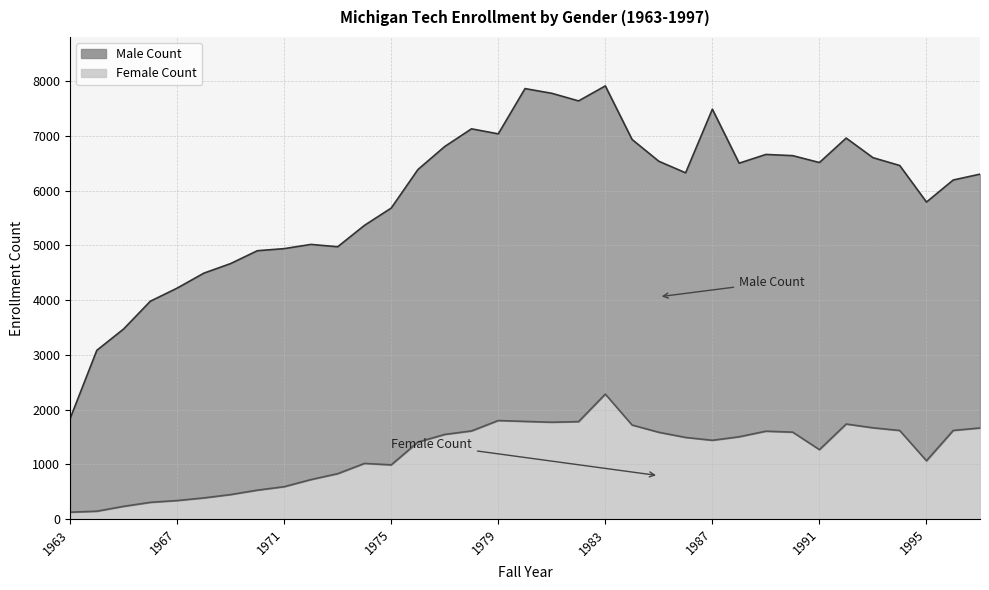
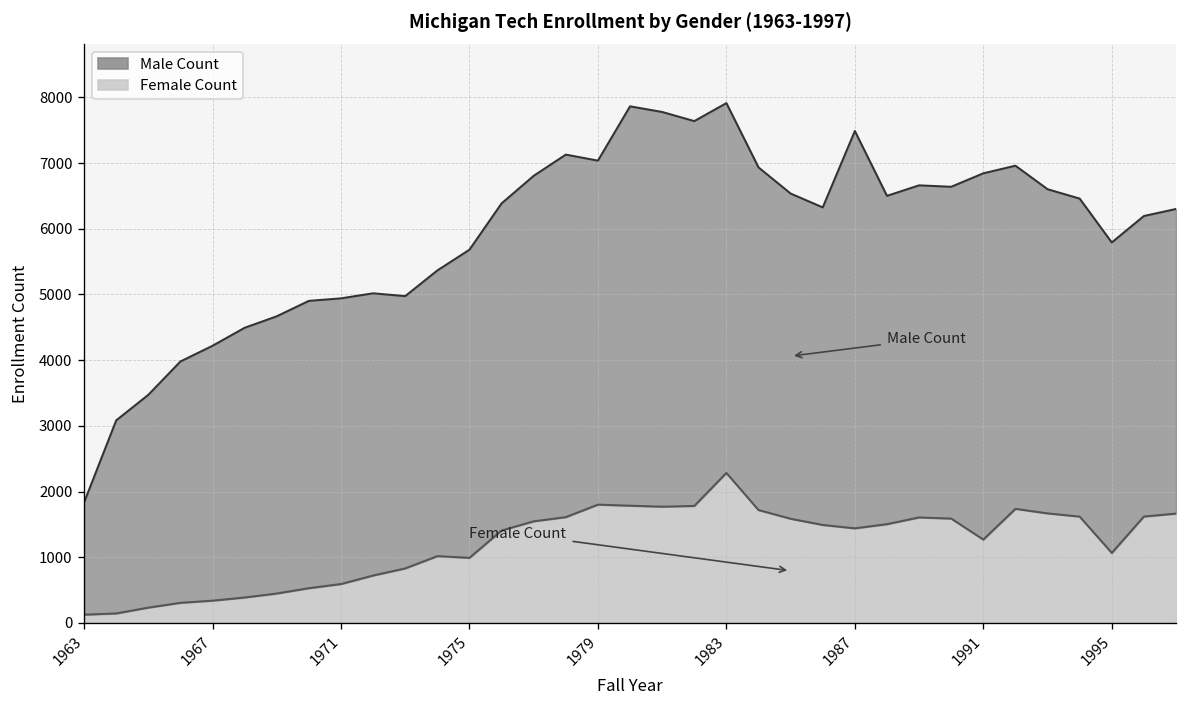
Male Count, 1991: 5200 -> 5600
